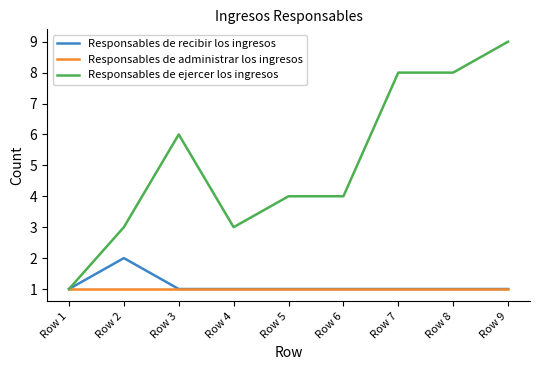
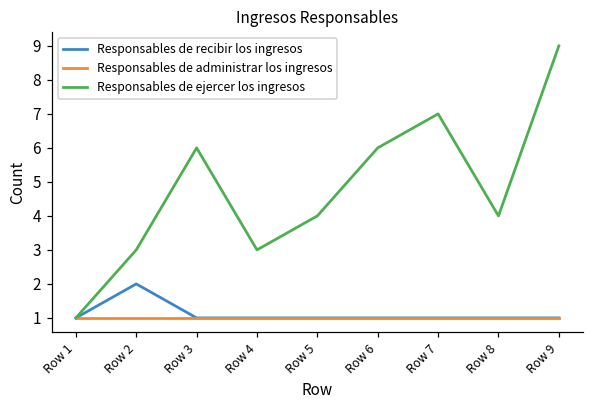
Responsables de ejercer los ingresos, Row 6: 4 -> 6
Responsables de ejercer los ingresos, Row 7: 8 -> 7
Responsables de ejercer los ingresos, Row 8: 8 -> 4
